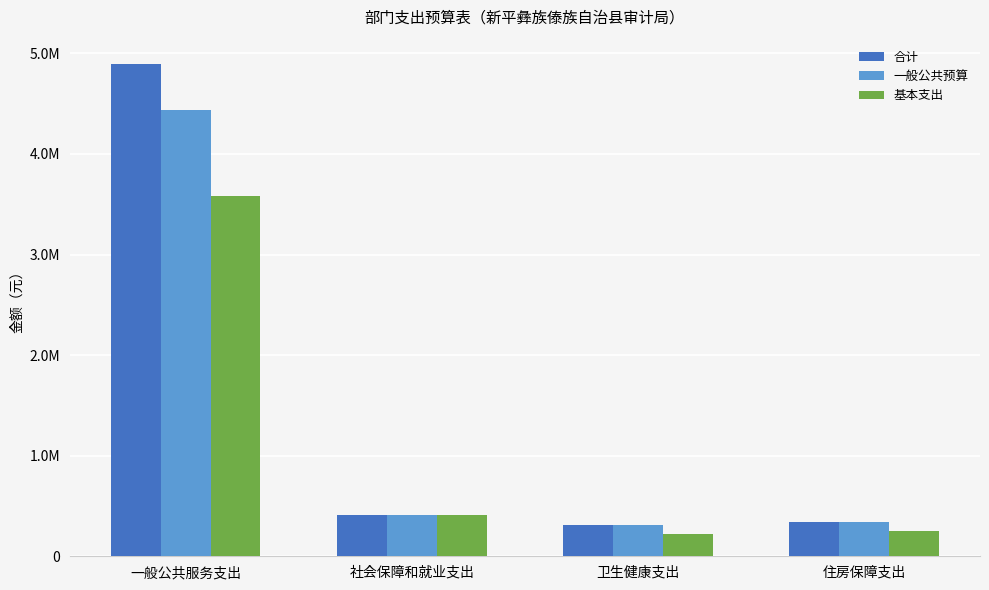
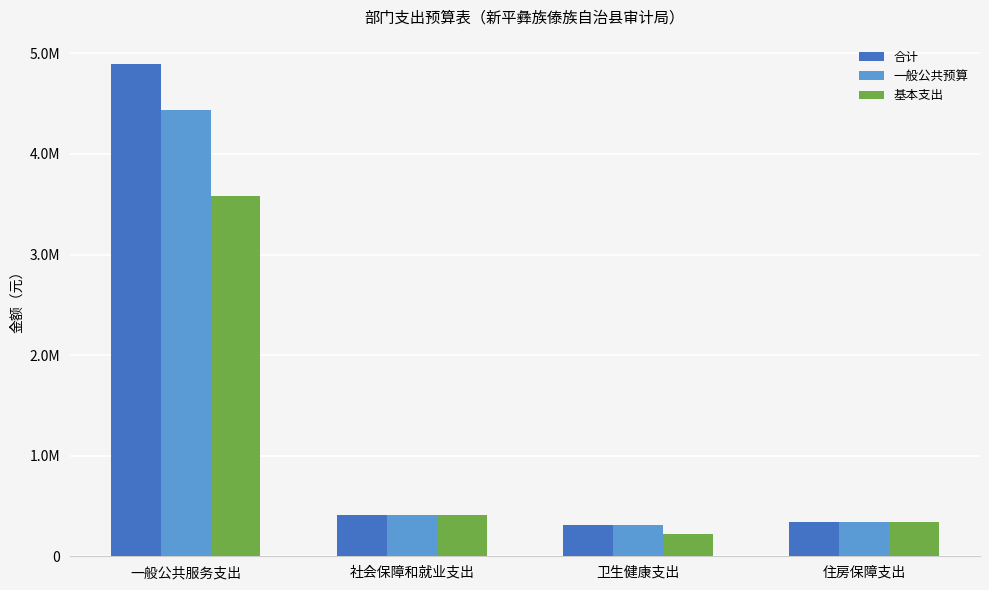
基本支出, 住房保障支出: 250000 -> 340000
